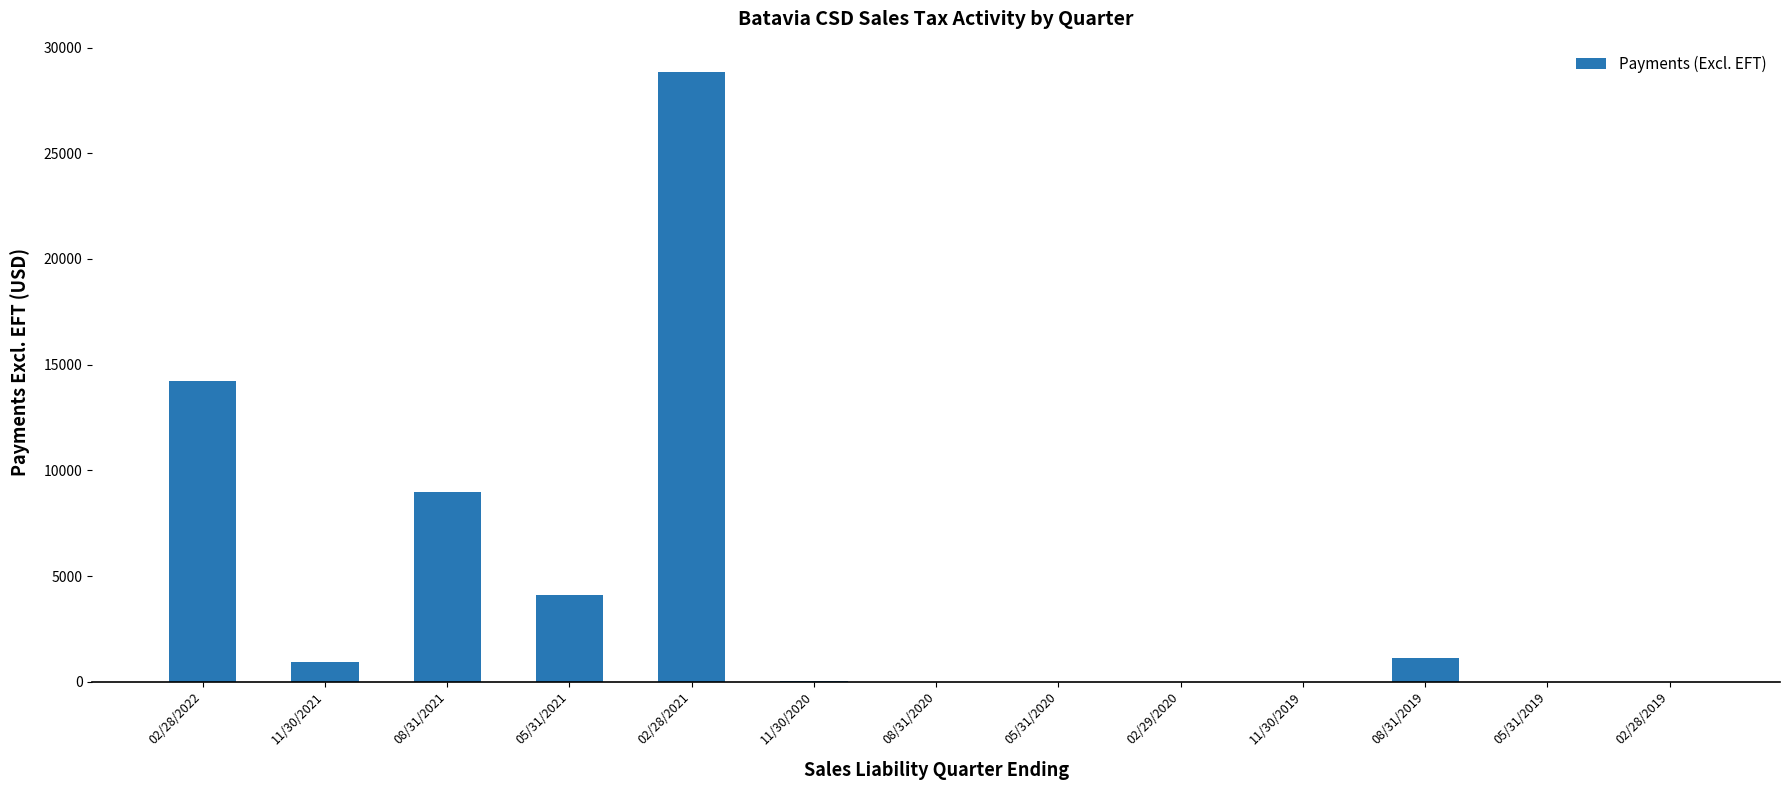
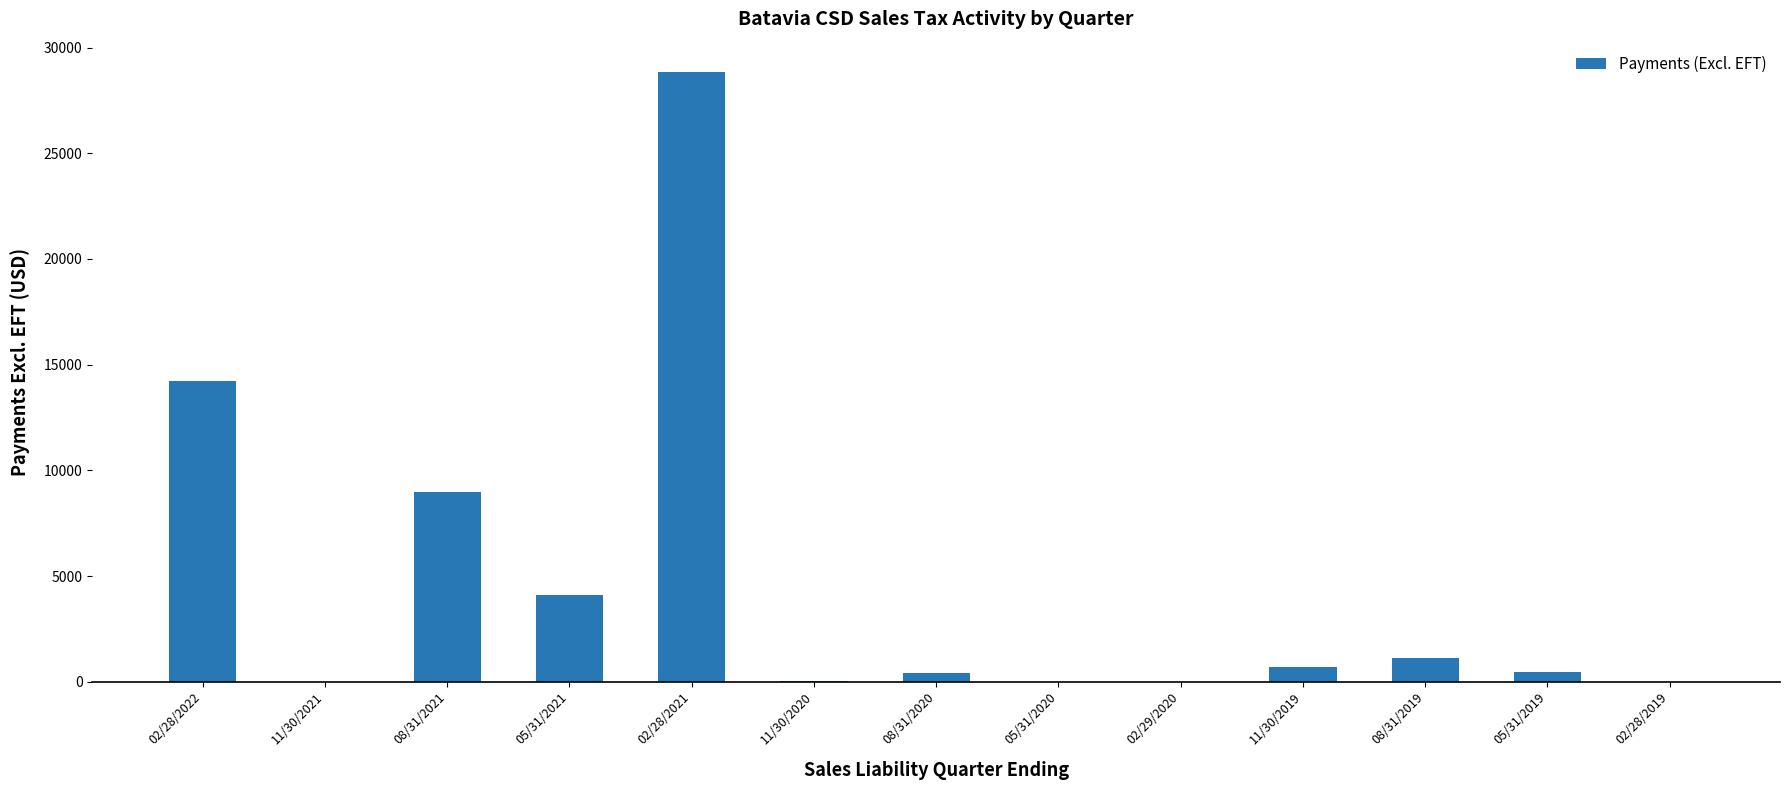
11/30/2021: 900 -> 0
08/31/2020: 0 -> 400
11/30/2019: 0 -> 700
05/31/2019: 0 -> 400
